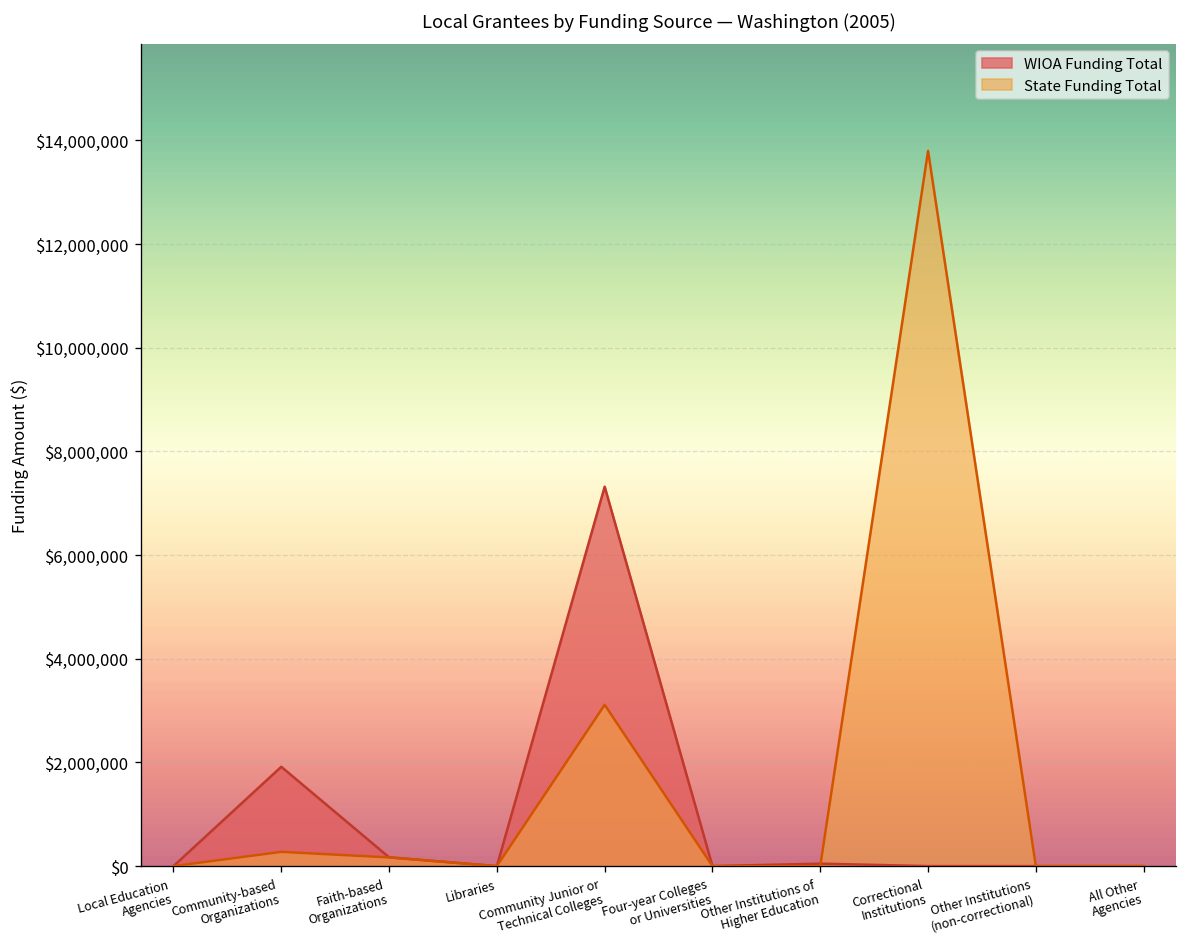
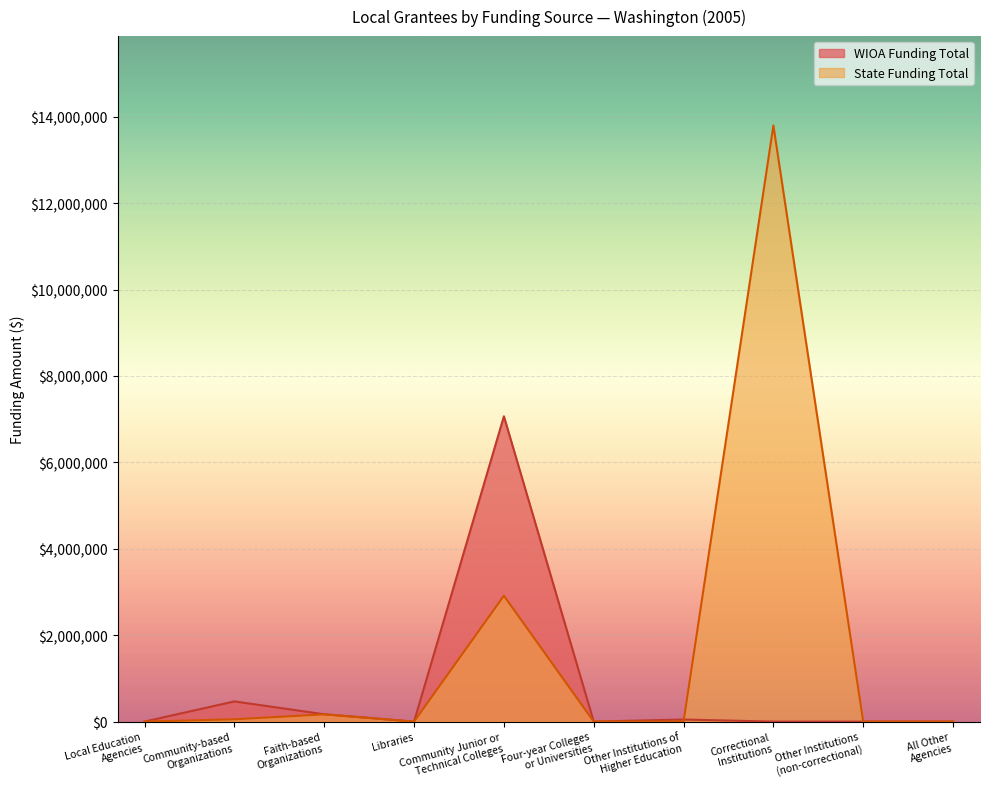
WIOA Funding Total, Community-based Organizations: $1,900,000 -> $500,000
State Funding Total, Community-based Organizations: $300,000 -> $100,000
WIOA Funding Total, Community Junior or Technical Colleges: $7,300,000 -> $7,100,000
State Funding Total, Community Junior or Technical Colleges: $3,100,000 -> $2,900,000
